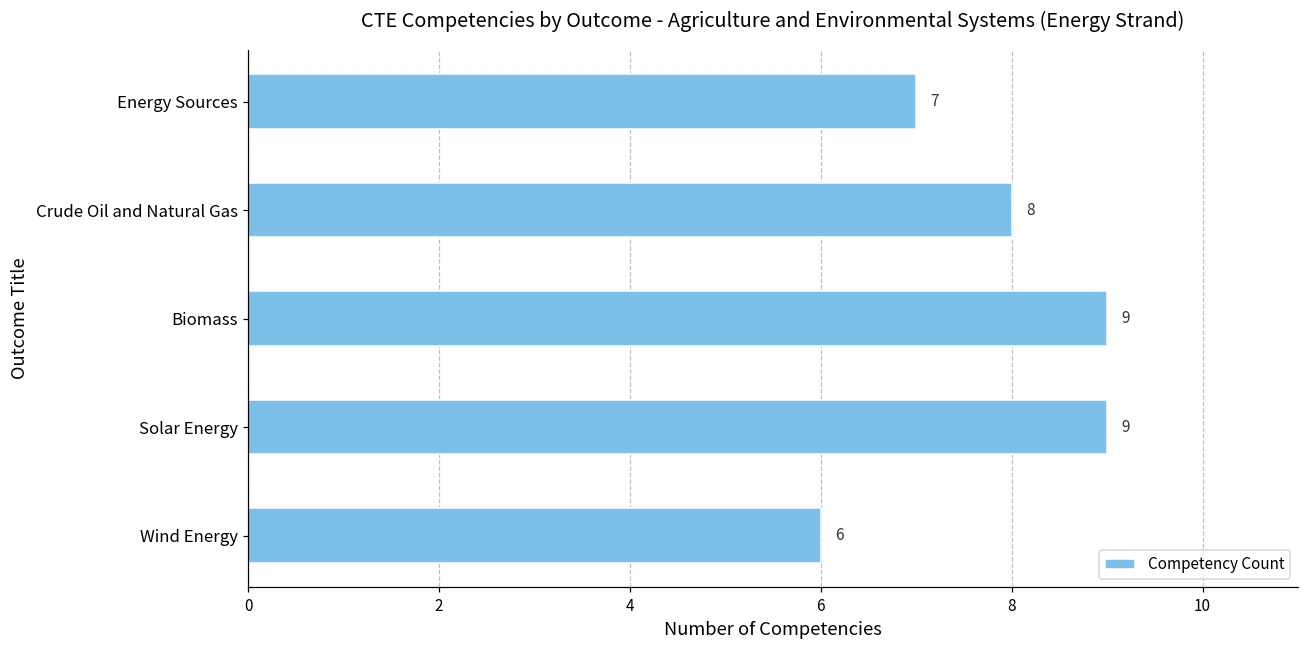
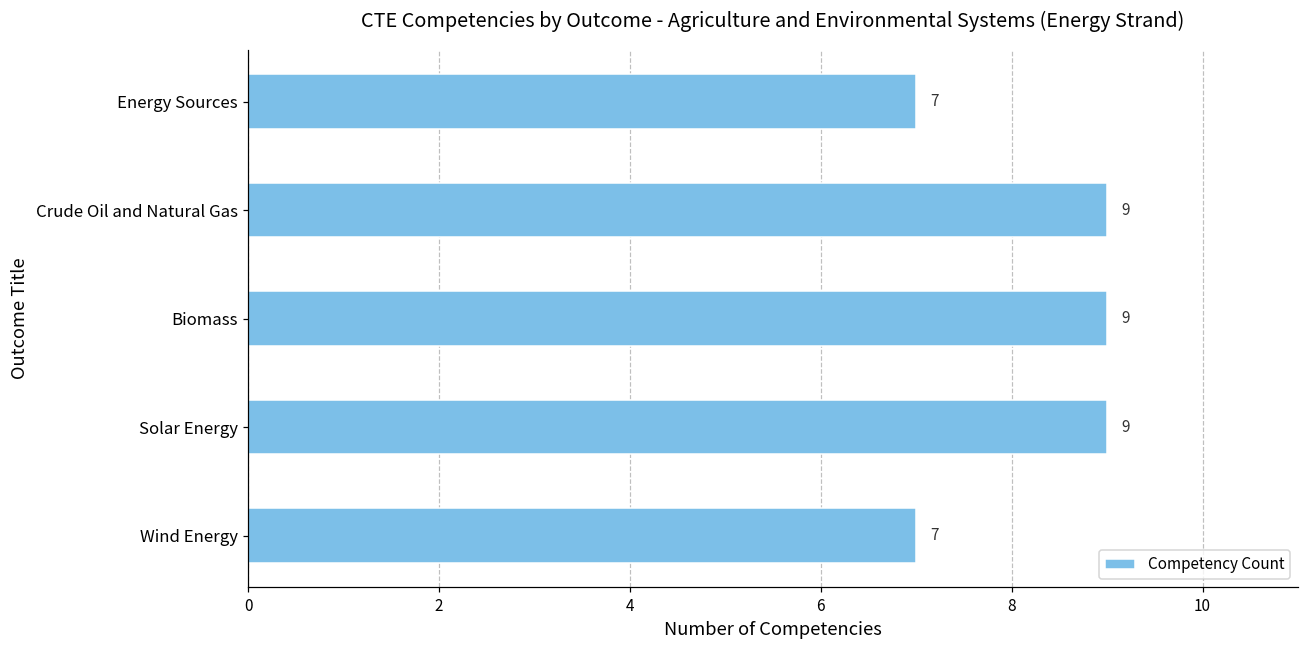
Crude Oil and Natural Gas: 8 -> 9
Wind Energy: 6 -> 7
